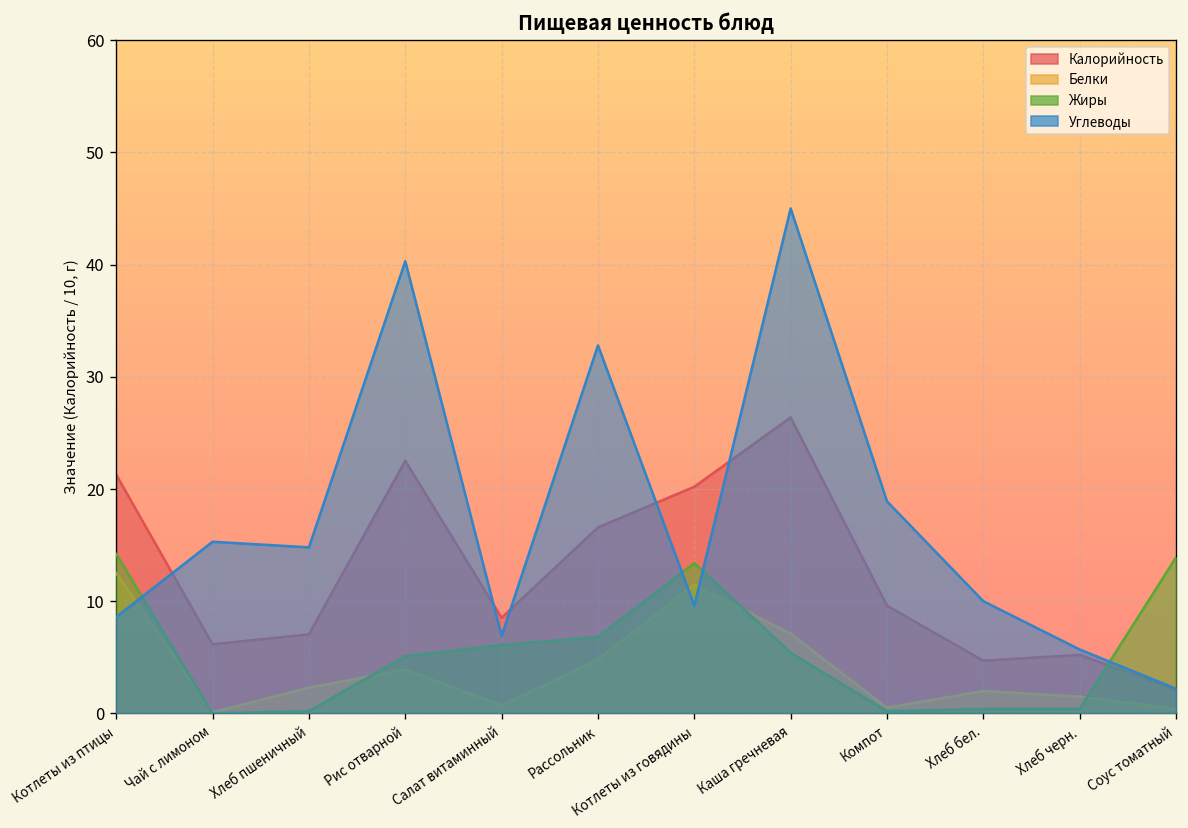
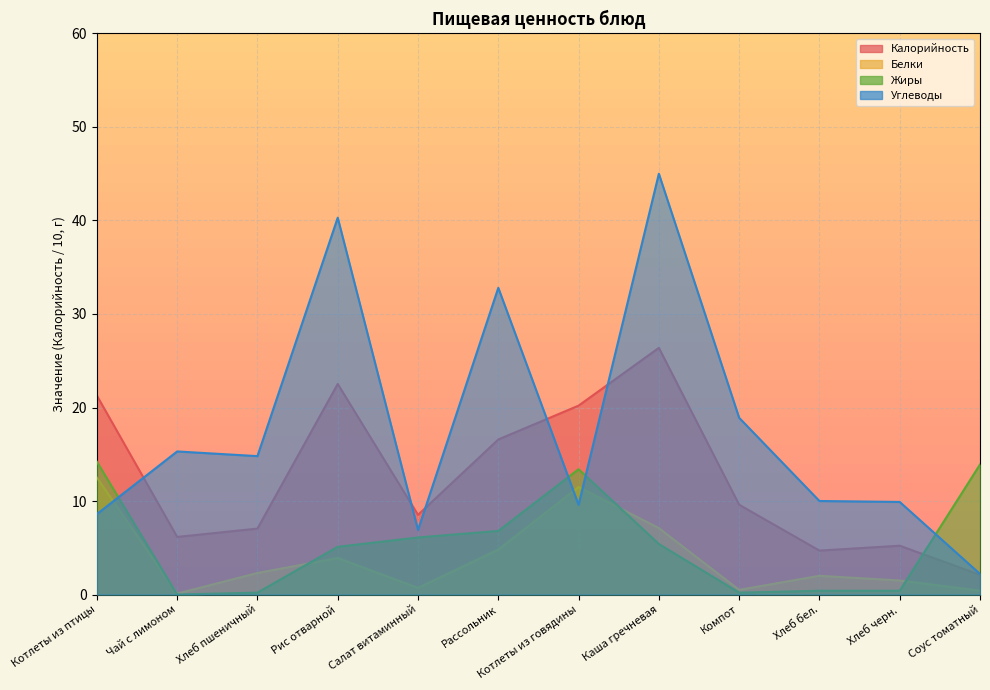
Углеводы, Хлеб черн.: 6 -> 10
